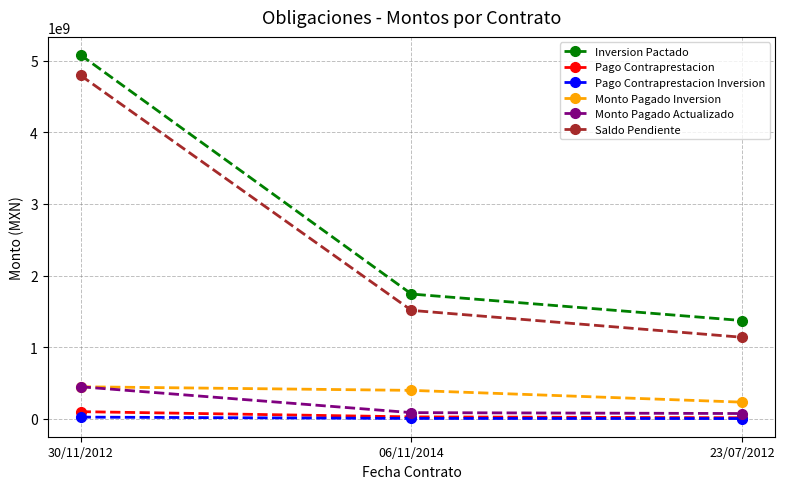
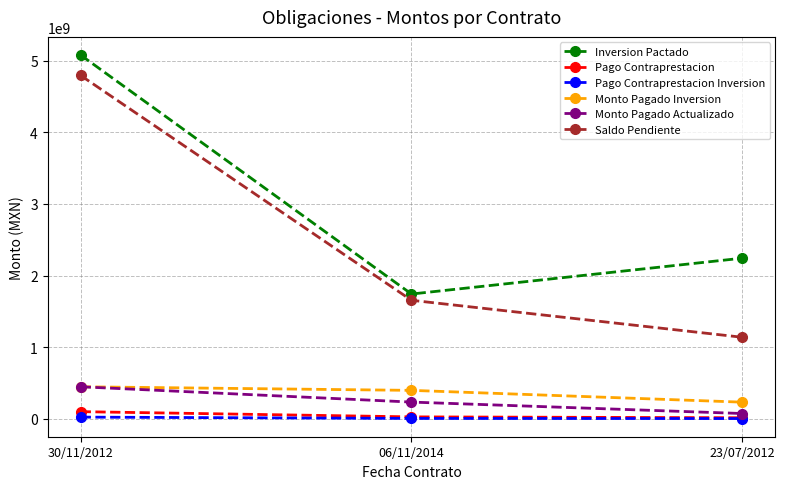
Monto Pagado Actualizado, 06/11/2014: 100000000 -> 200000000
Saldo Pendiente, 06/11/2014: 1500000000 -> 1700000000
Inversion Pactado, 23/07/2012: 1400000000 -> 2200000000
